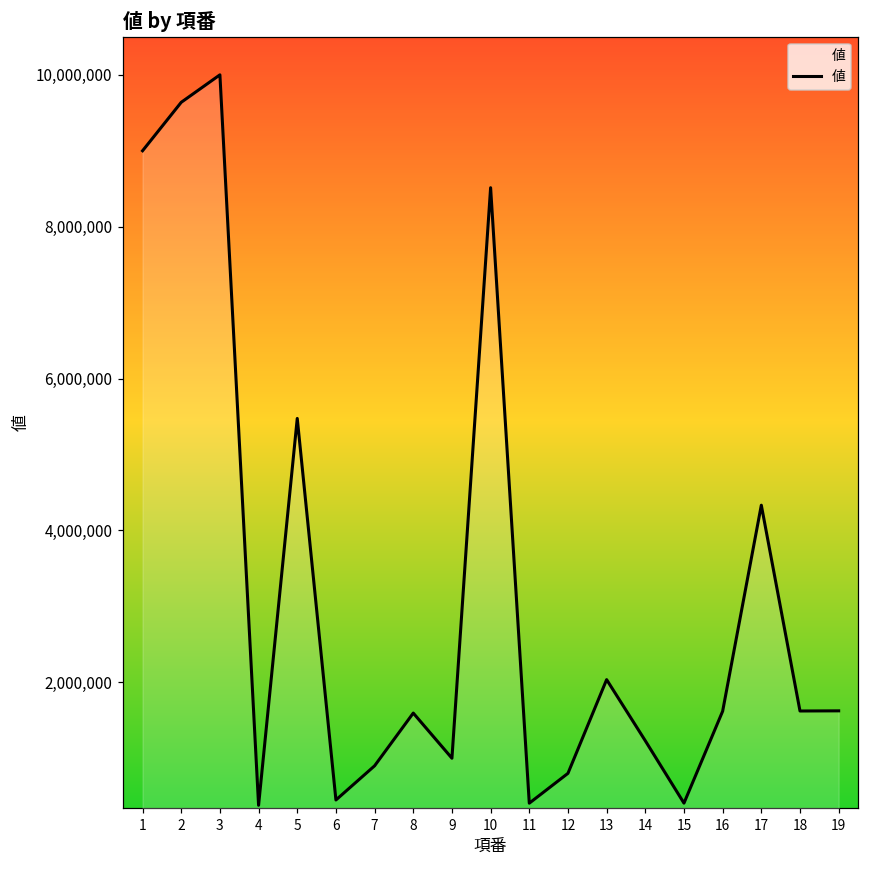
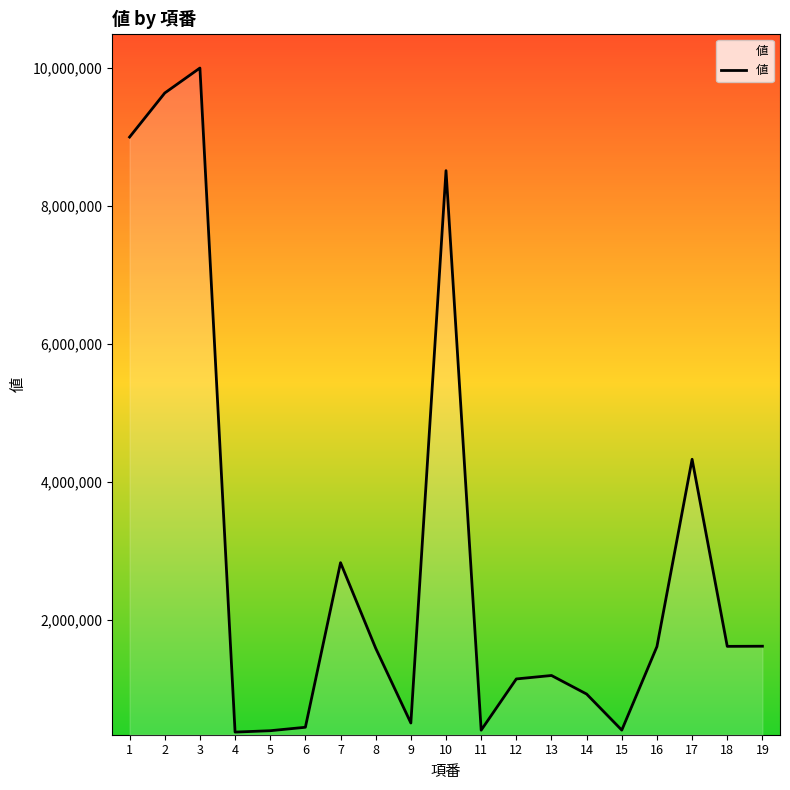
5: 5,500,000 -> 400,000
7: 900,000 -> 2,800,000
9: 1,000,000 -> 500,000
12: 800,000 -> 1,200,000
13: 2,000,000 -> 1,200,000
14: 1,200,000 -> 900,000
